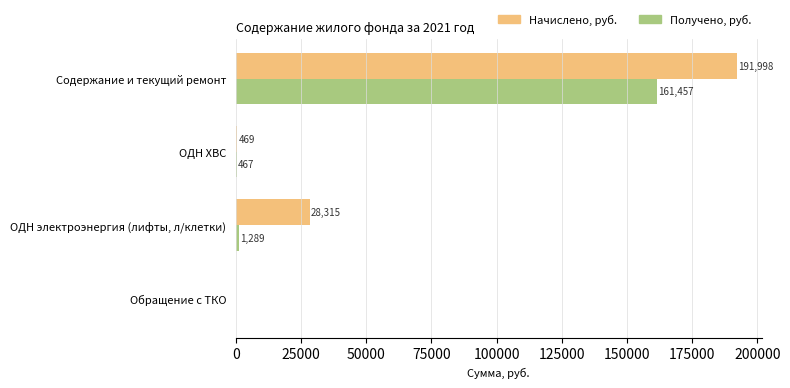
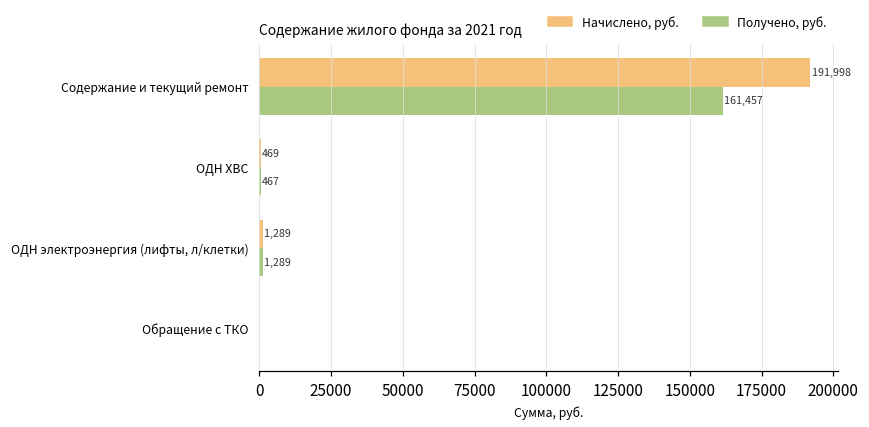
Начислено, руб., ОДН электроэнергия (лифты, л/клетки): 28,315 -> 1,289
